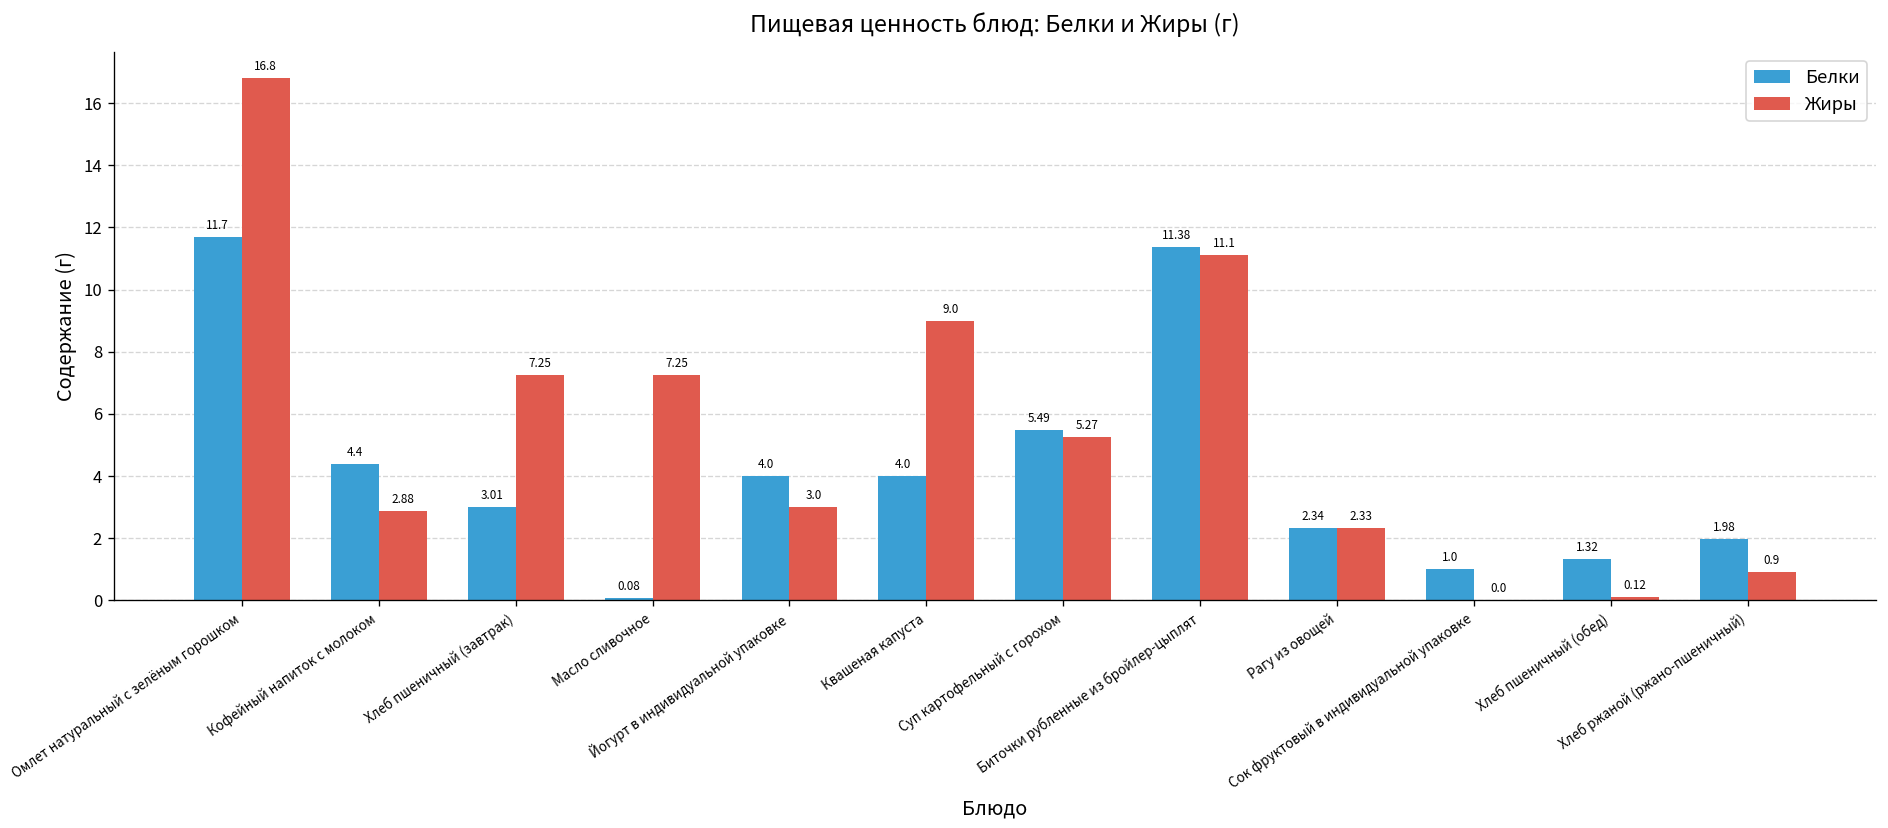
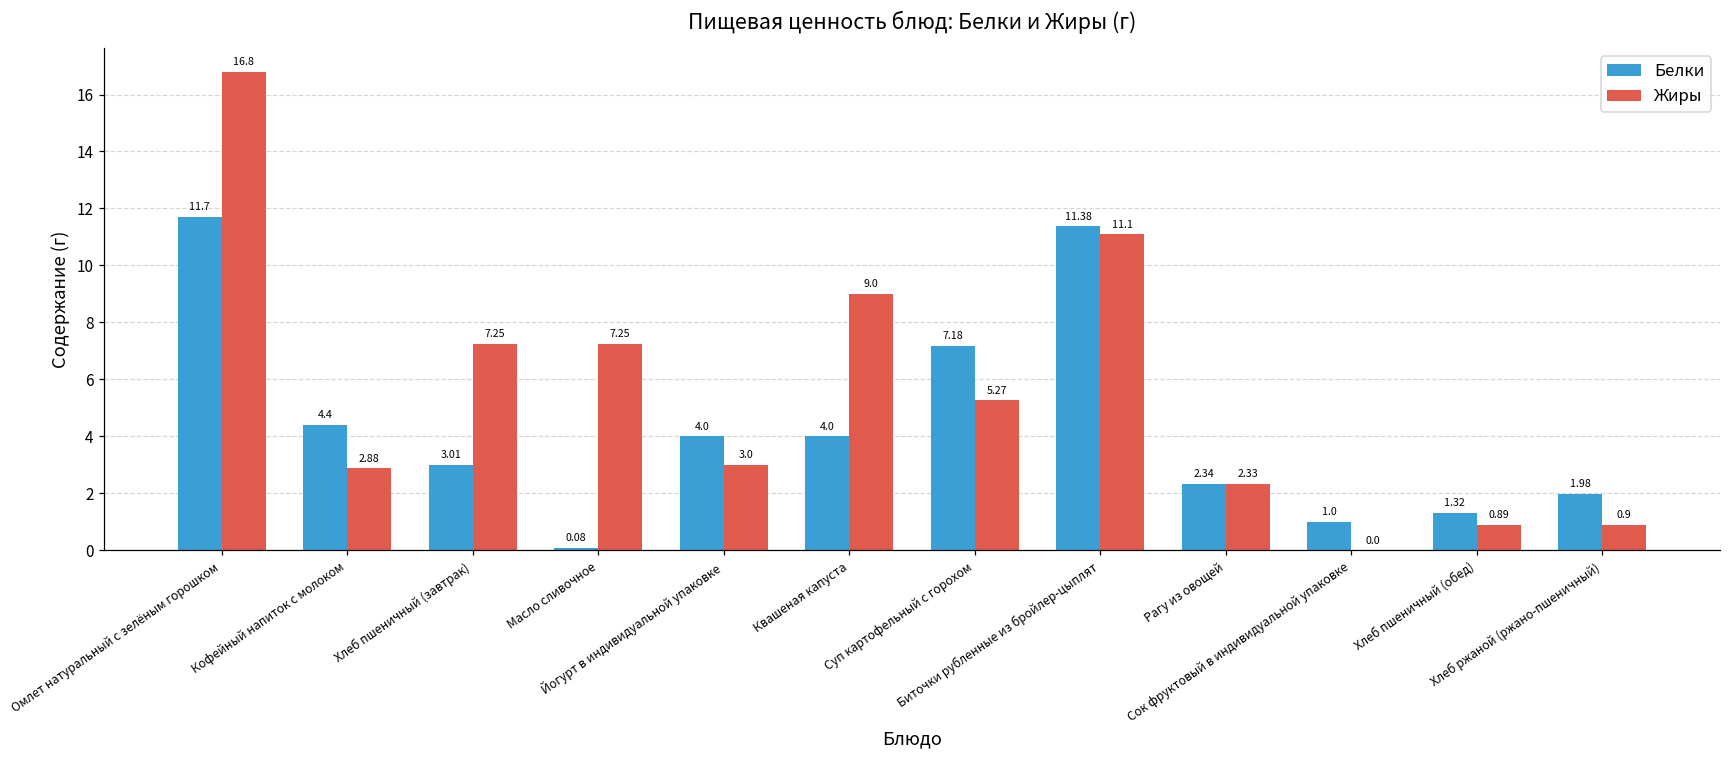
Белки, Суп картофельный с горохом: 5.49 -> 7.18
Жиры, Хлеб пшеничный (обед): 0.12 -> 0.89
